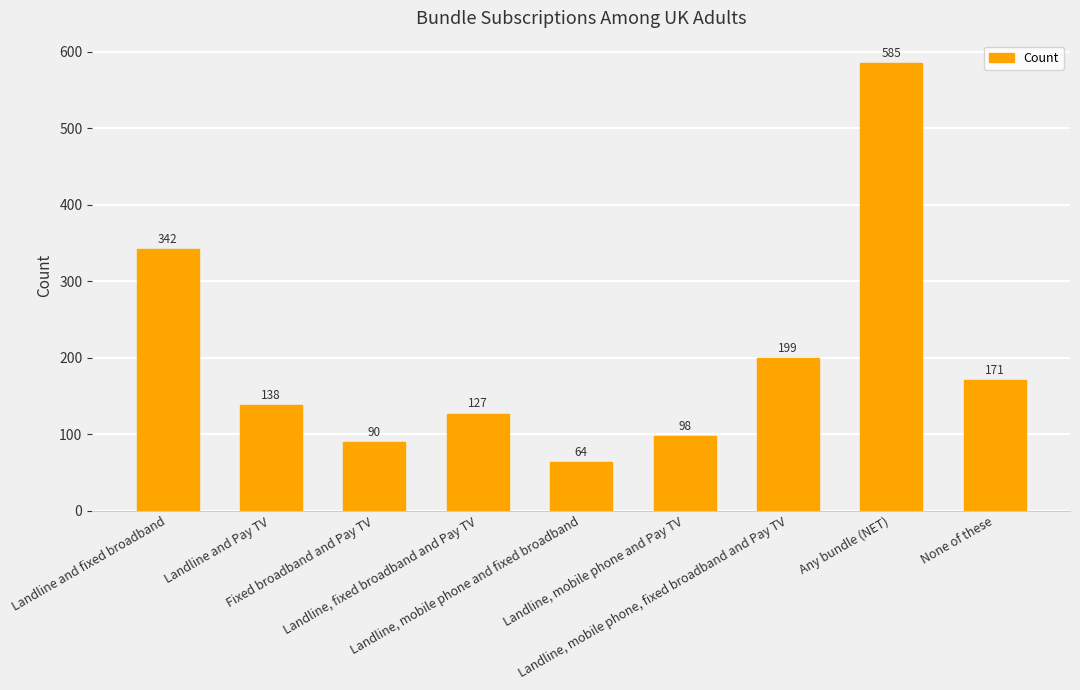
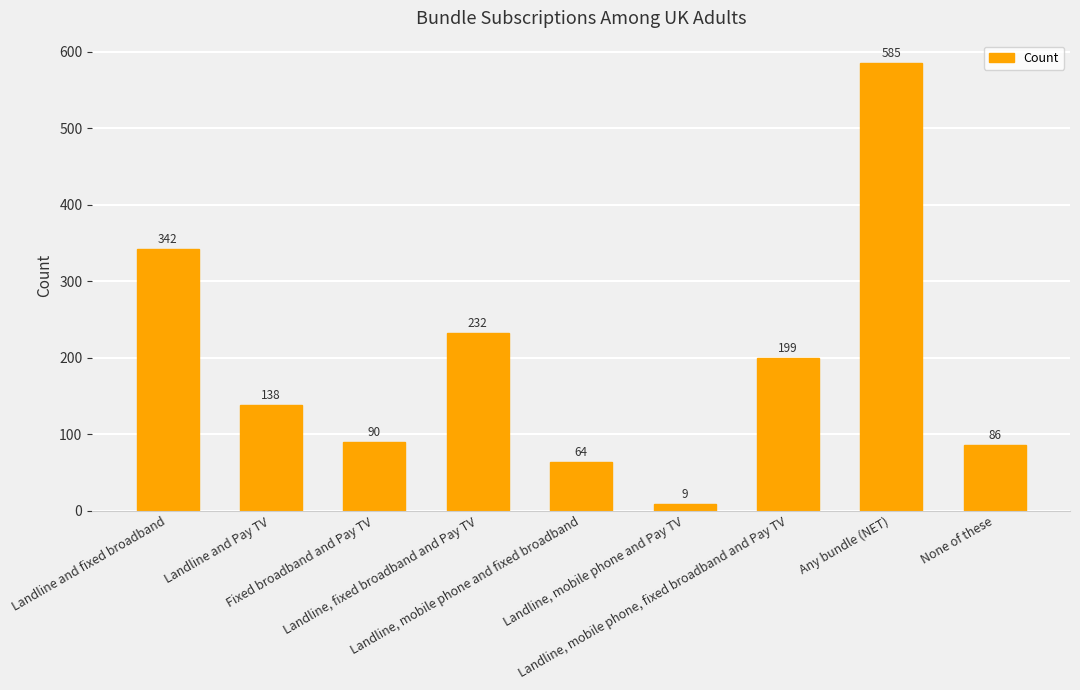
Landline, fixed broadband and Pay TV: 127 -> 232
Landline, mobile phone and Pay TV: 98 -> 9
None of these: 171 -> 86
